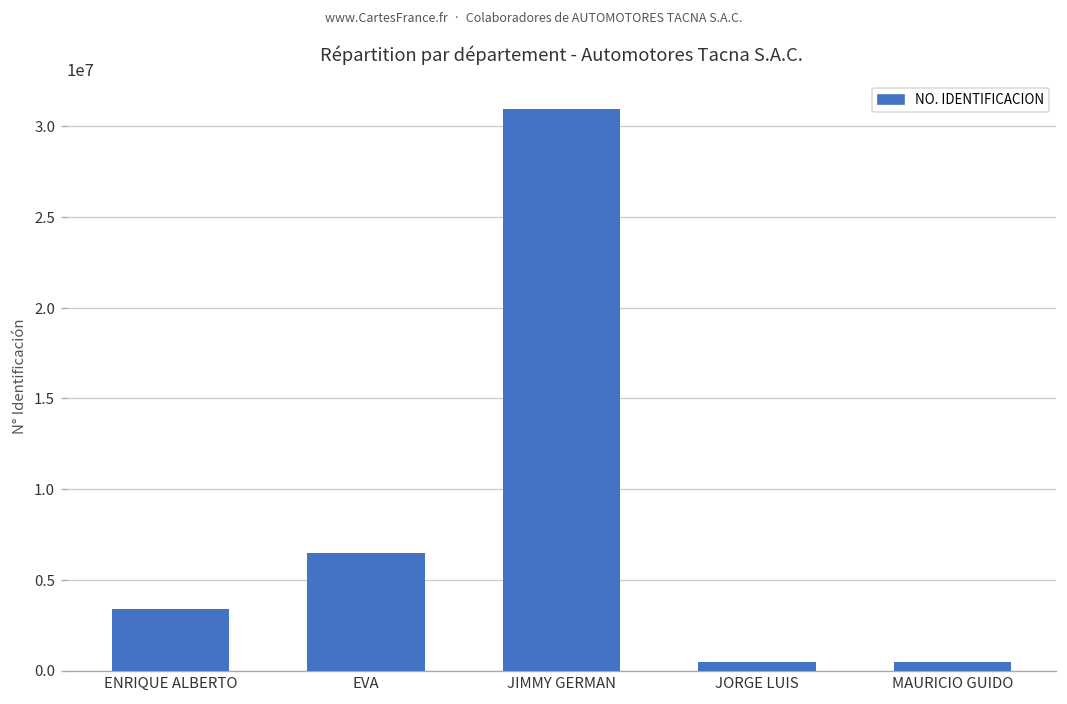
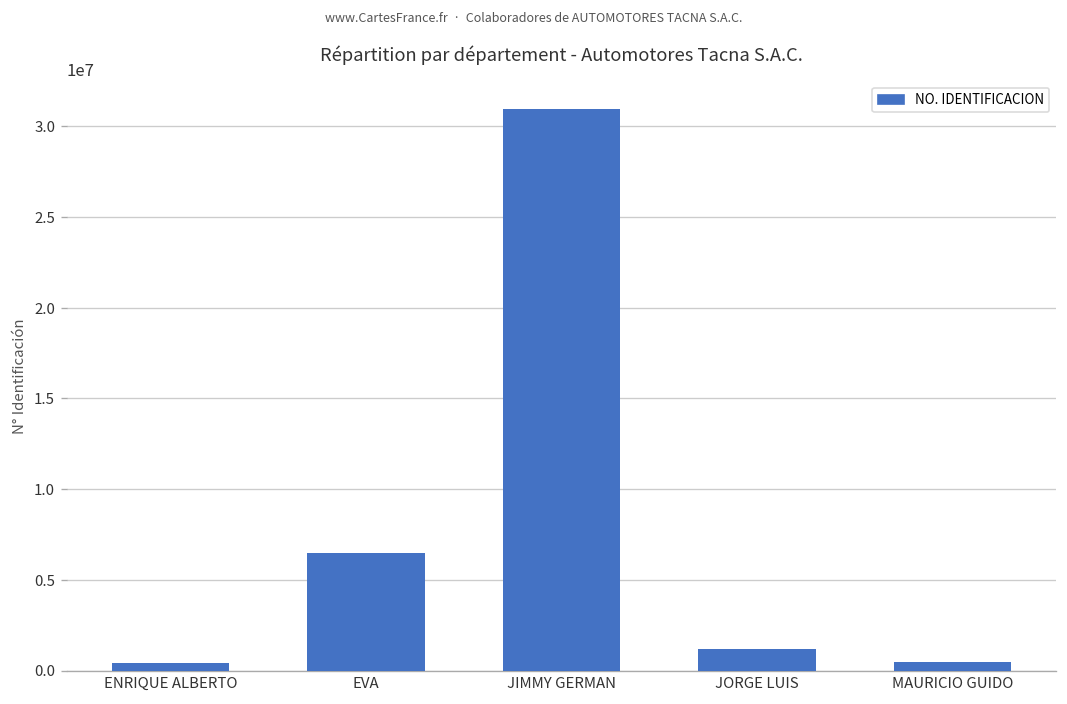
ENRIQUE ALBERTO: 3400000 -> 400000
JORGE LUIS: 500000 -> 1200000
